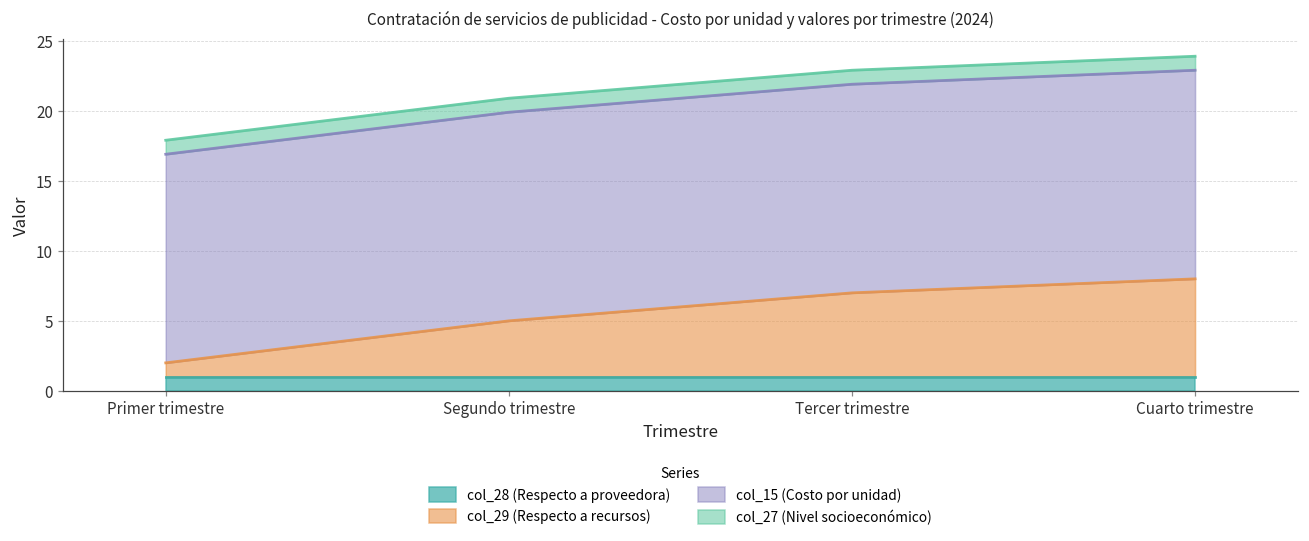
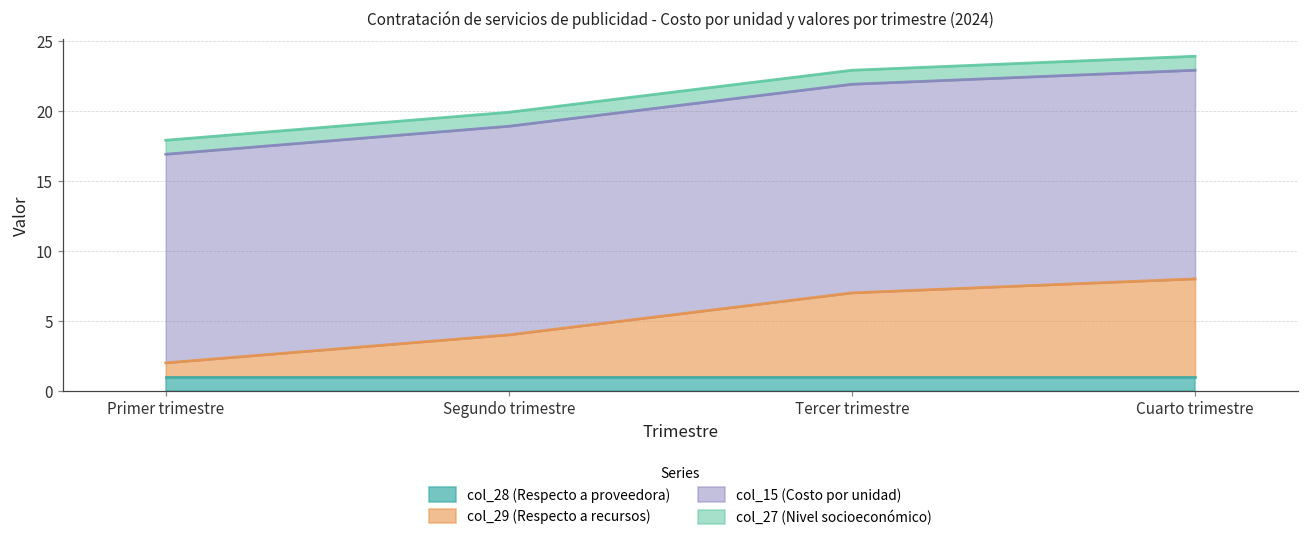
col_29 (Respecto a recursos), Segundo trimestre: 5.0 -> 4.0
